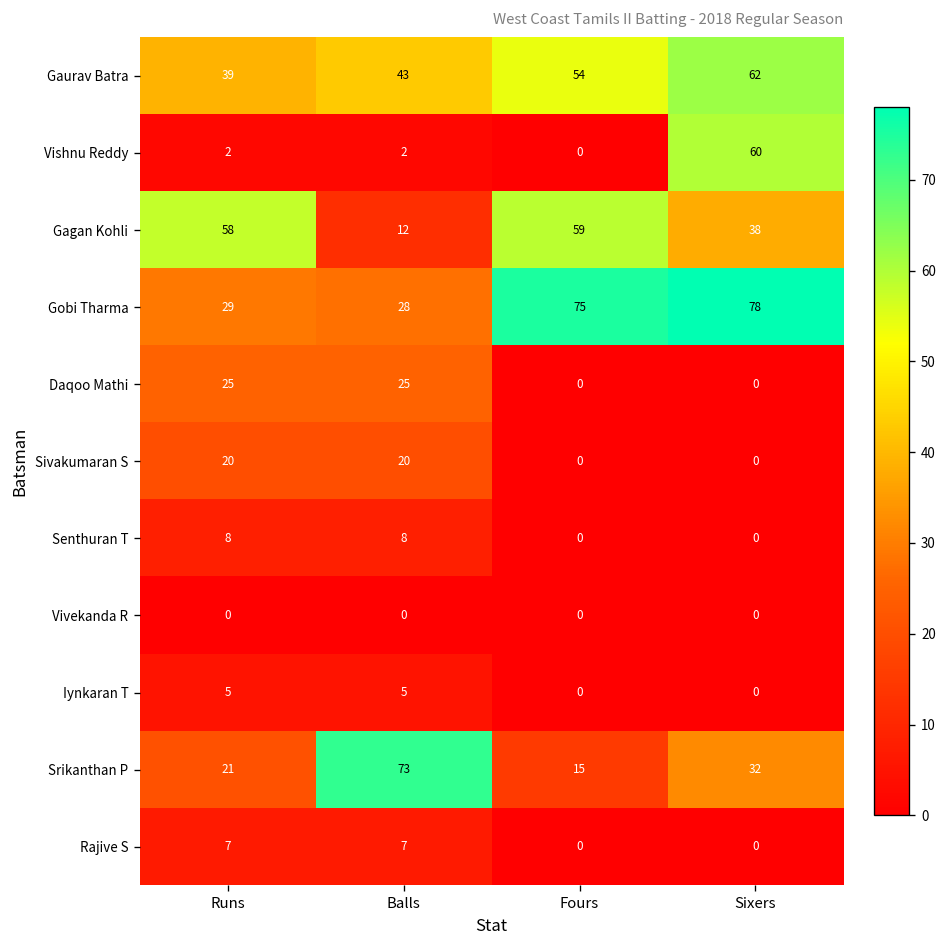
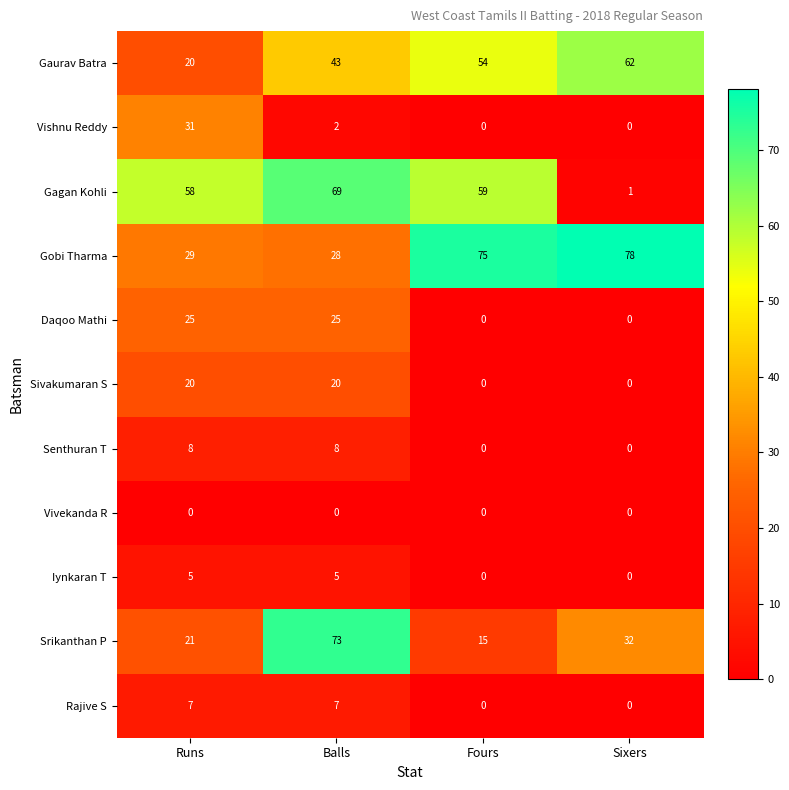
Gaurav Batra, Runs: 39 -> 20
Vishnu Reddy, Runs: 2 -> 31
Vishnu Reddy, Sixers: 60 -> 0
Gagan Kohli, Balls: 12 -> 69
Gagan Kohli, Sixers: 38 -> 1
